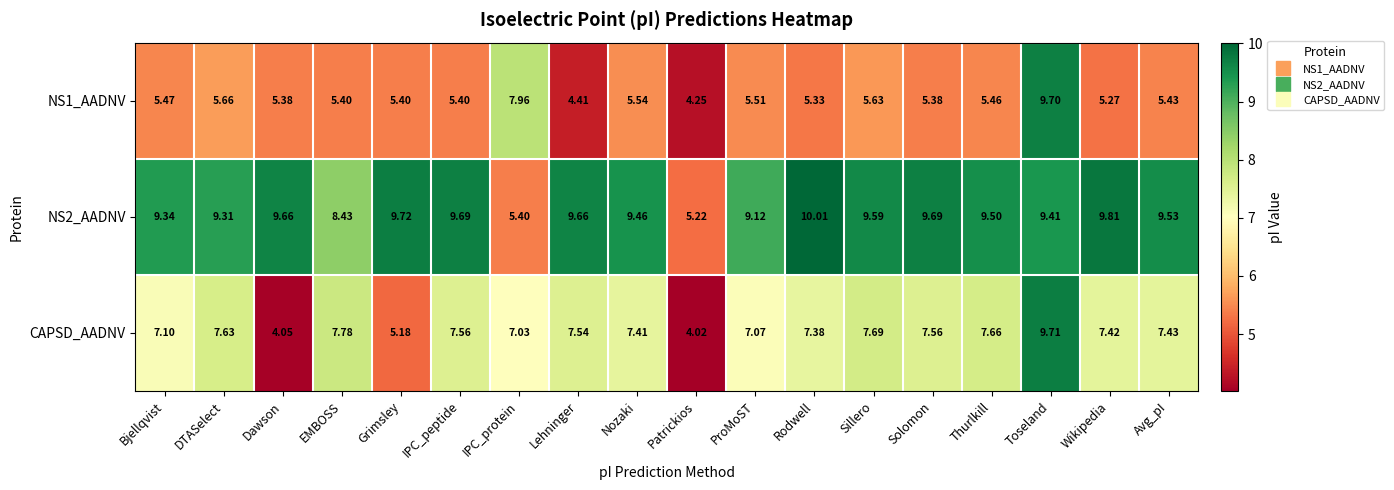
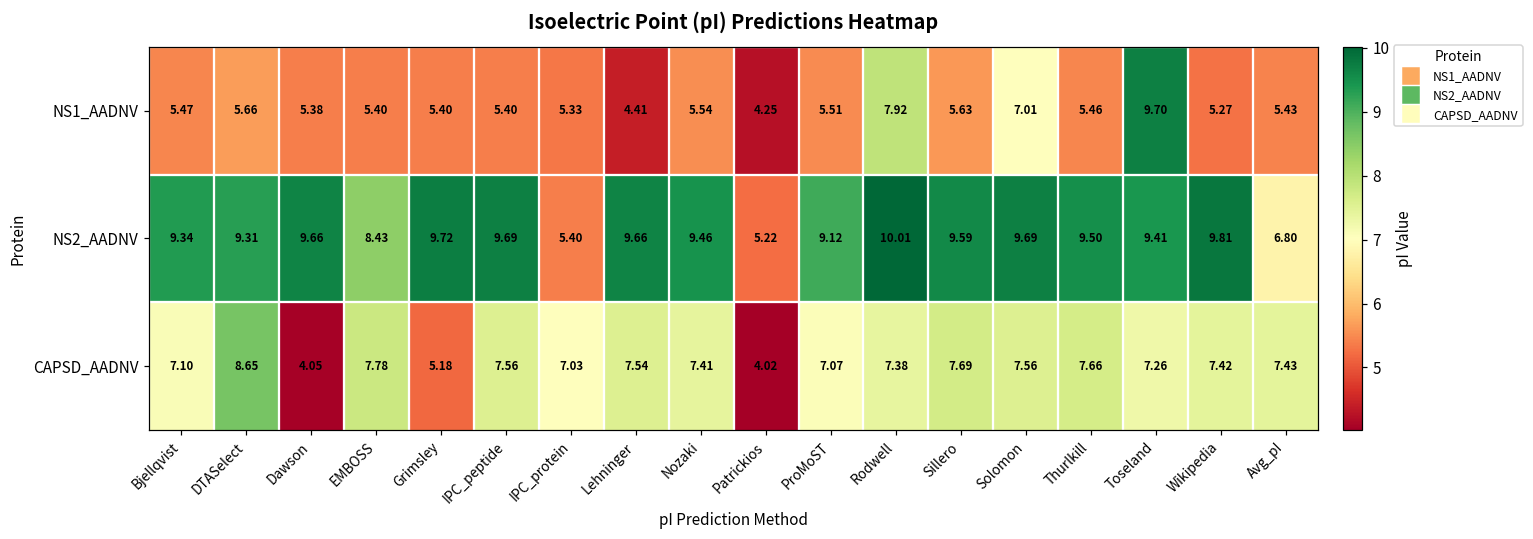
NS1_AADNV, IPC_protein: 7.96 -> 5.33
NS1_AADNV, Rodwell: 5.33 -> 7.92
NS1_AADNV, Solomon: 5.38 -> 7.01
NS2_AADNV, Avg_pI: 9.53 -> 6.80
CAPSD_AADNV, DTASelect: 7.63 -> 8.65
CAPSD_AADNV, Toseland: 9.71 -> 7.26
